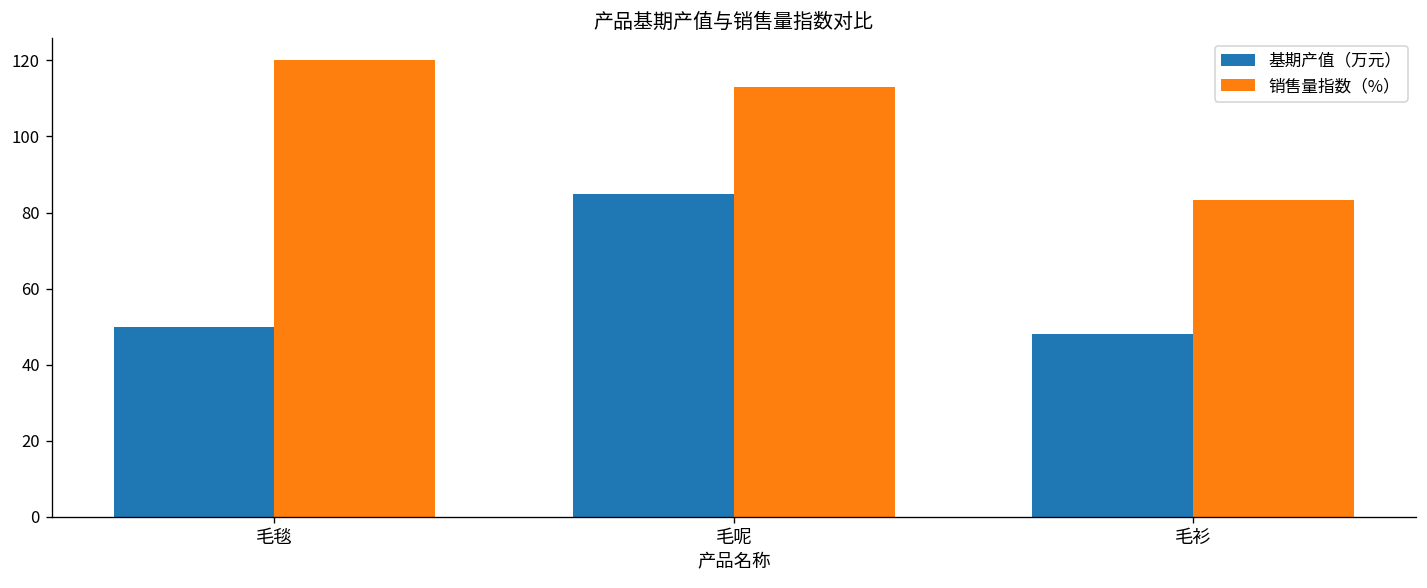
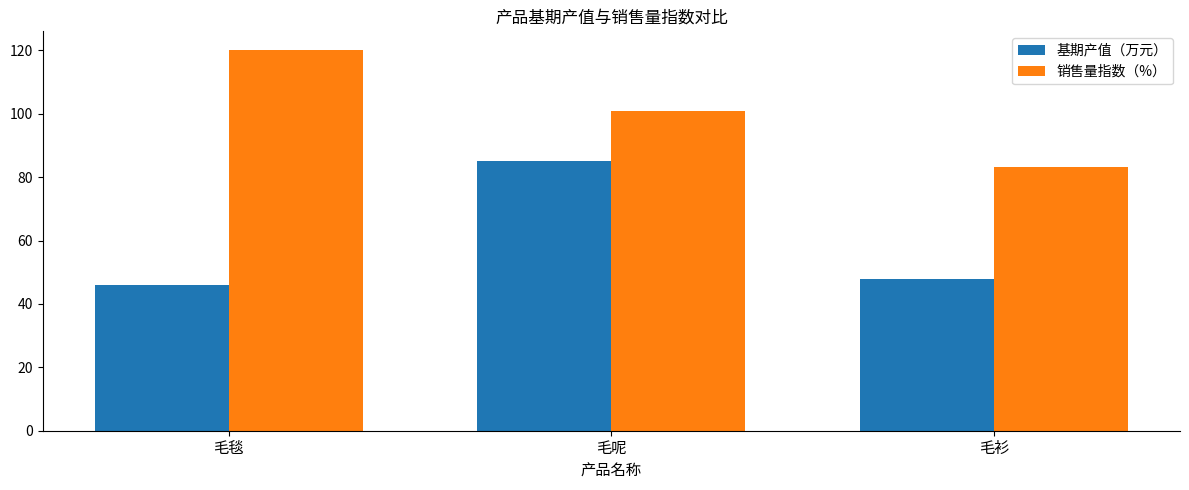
基期产值（万元）, 毛毯: 50 -> 46
销售量指数（%）, 毛呢: 113 -> 101
